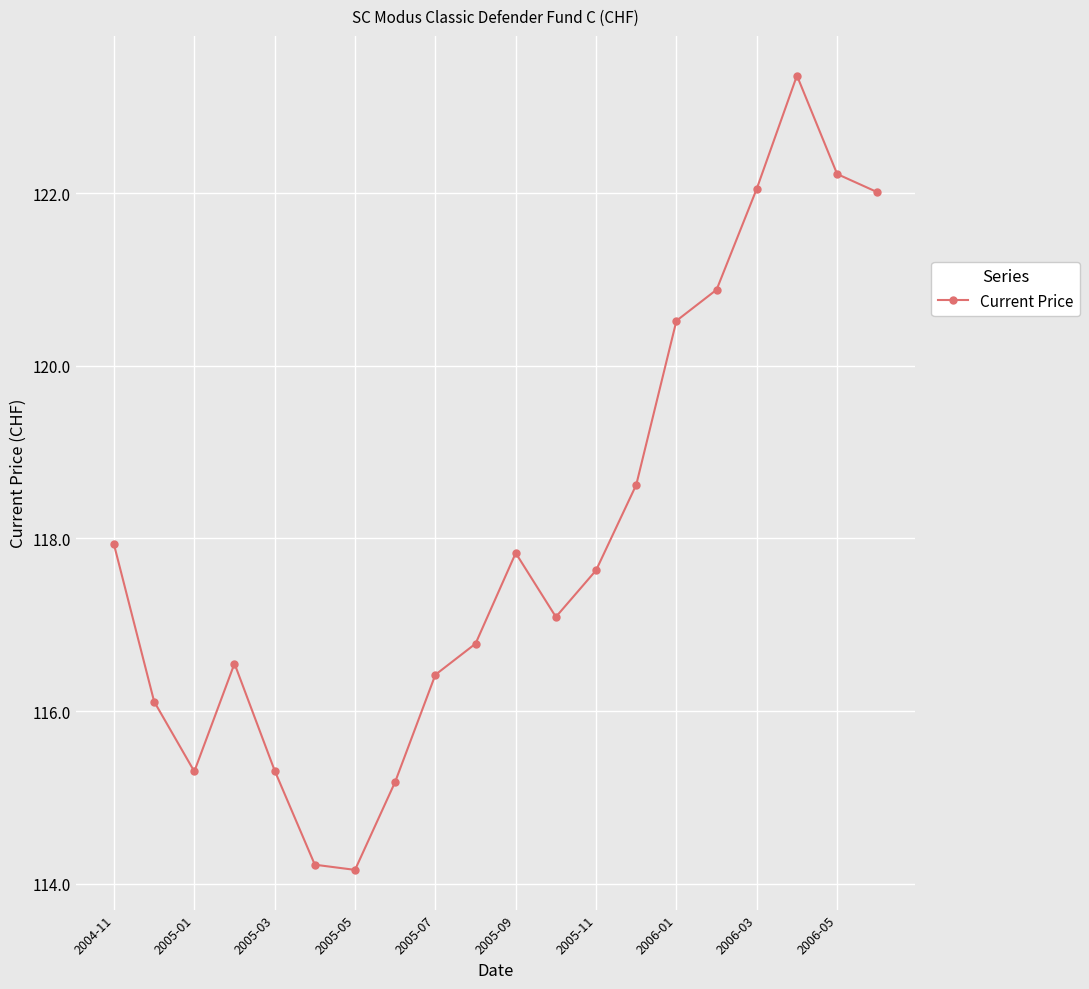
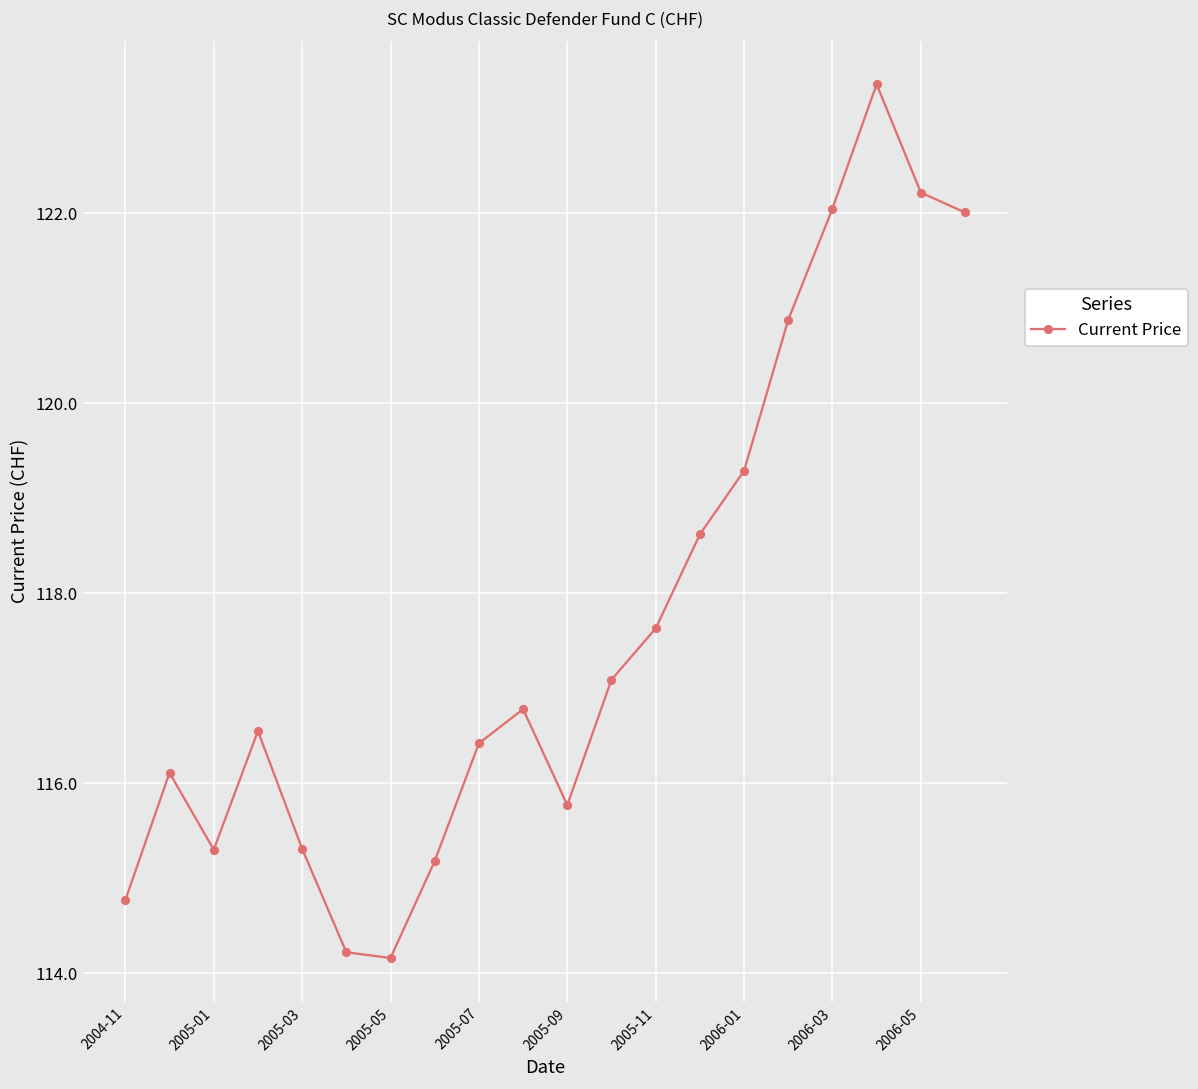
2004-11: 117.9 -> 114.8
2005-09: 117.8 -> 115.8
2006-01: 120.5 -> 119.3
